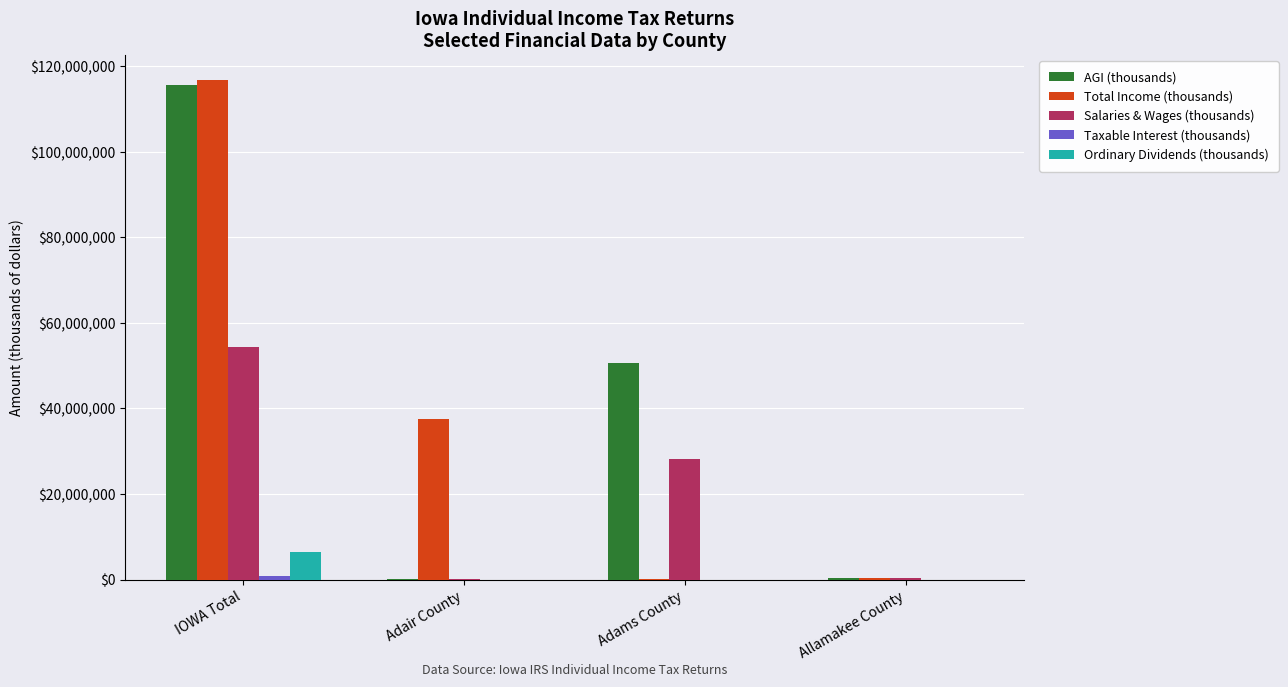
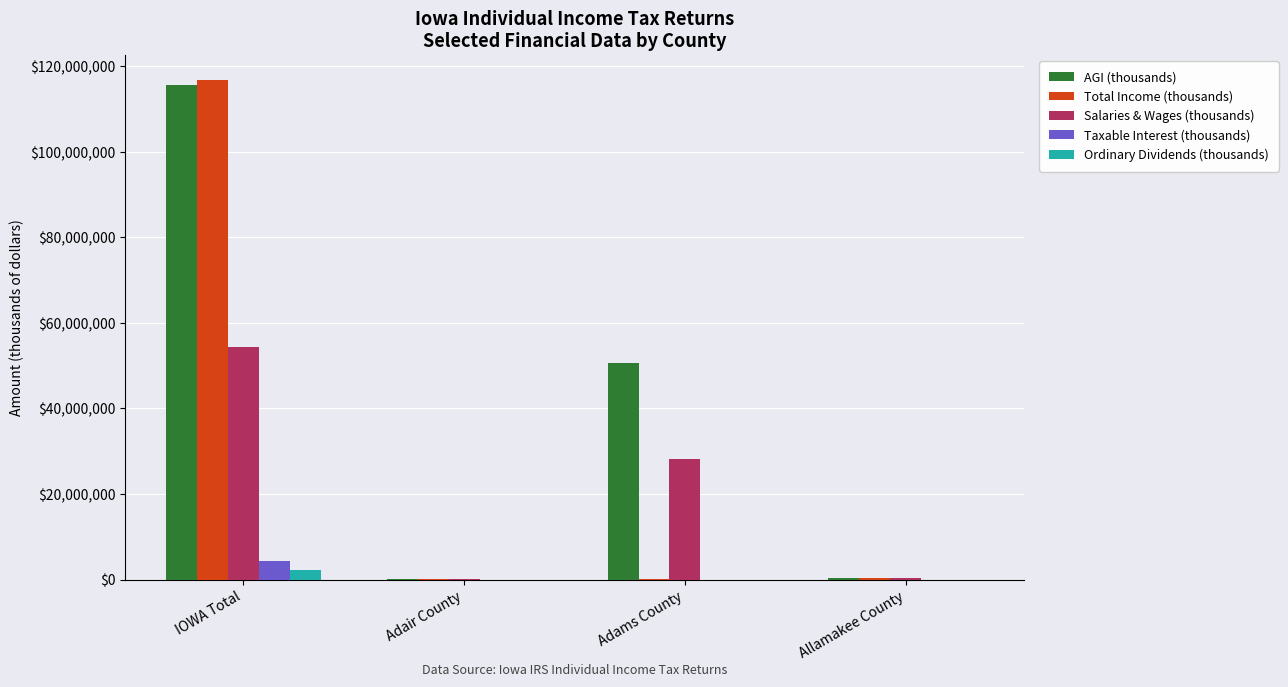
Taxable Interest (thousands), IOWA Total: $1,000,000 -> $4,000,000
Ordinary Dividends (thousands), IOWA Total: $6,000,000 -> $2,000,000
Total Income (thousands), Adair County: $38,000,000 -> $0
